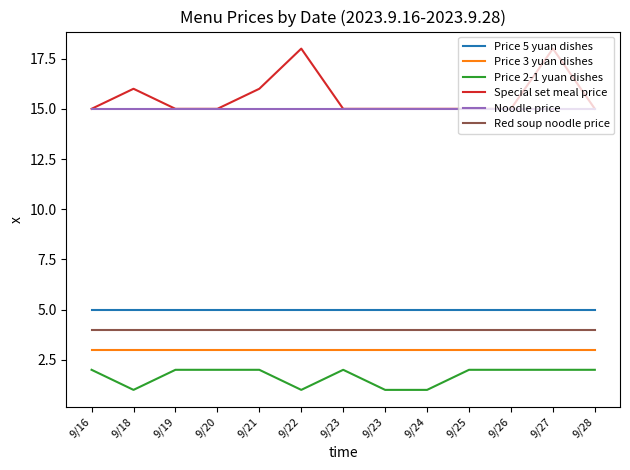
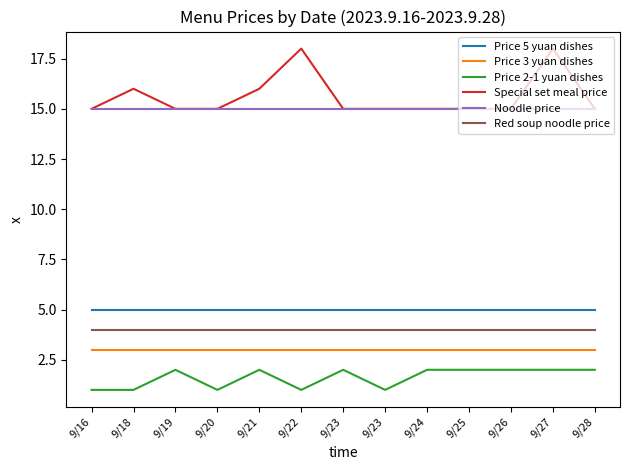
Price 2-1 yuan dishes, 9/16: 2 -> 1
Price 2-1 yuan dishes, 9/20: 2 -> 1
Price 2-1 yuan dishes, 9/24: 1 -> 2
